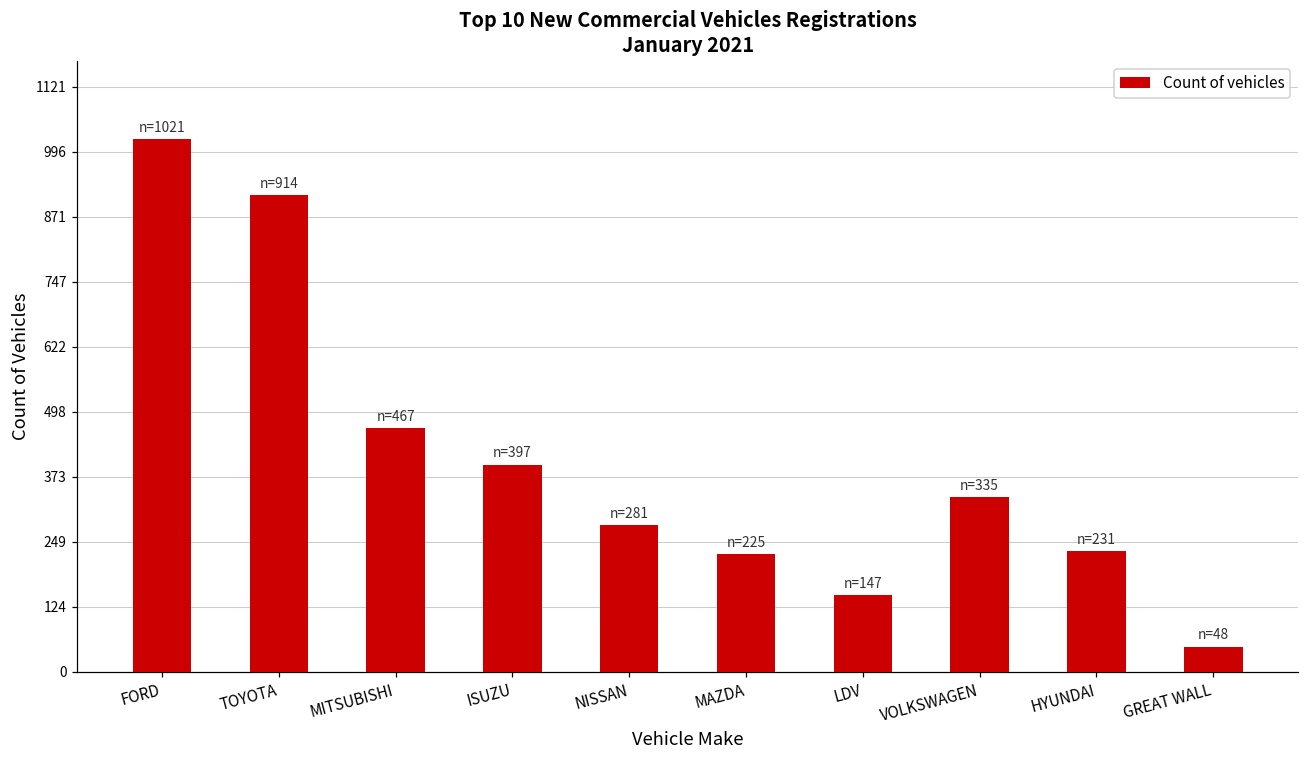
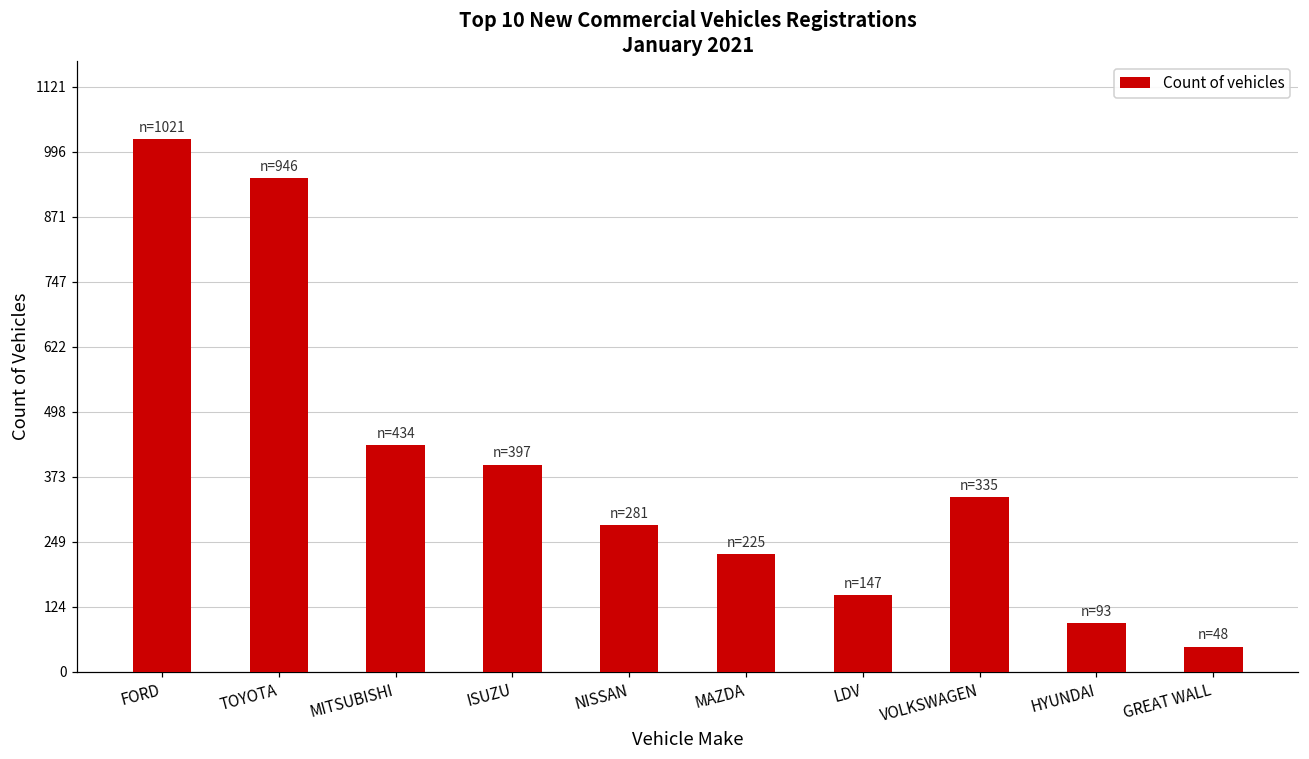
TOYOTA: 914 -> 946
MITSUBISHI: 467 -> 434
HYUNDAI: 231 -> 93
